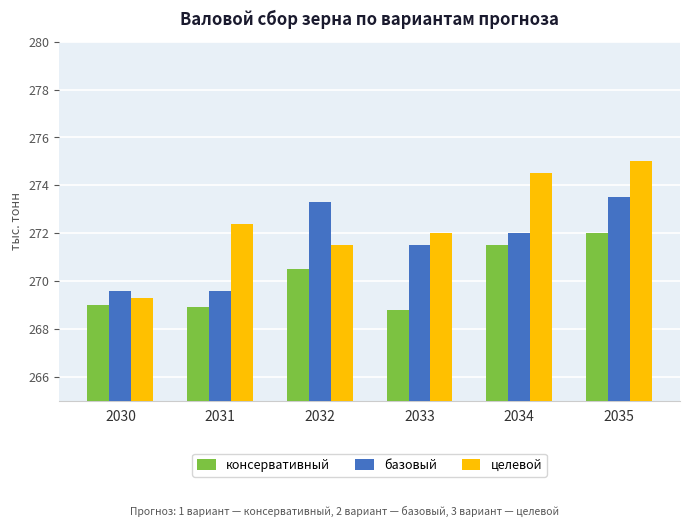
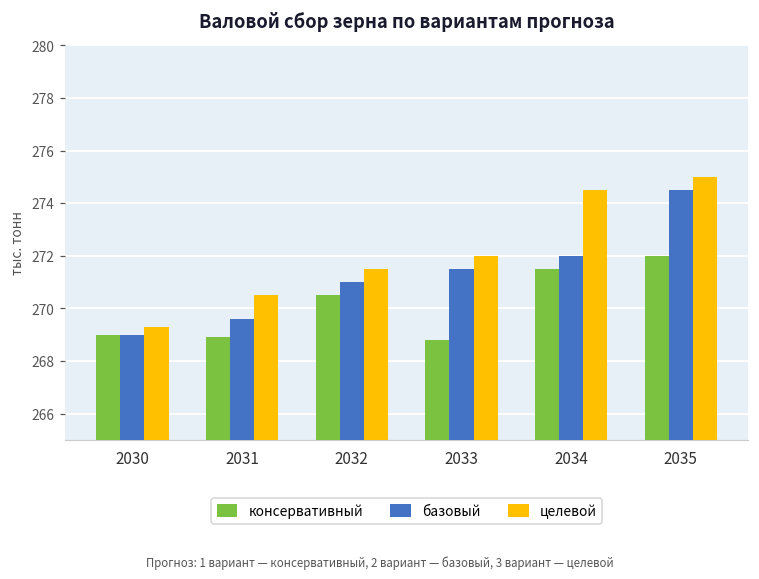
базовый, 2030: 269.6 -> 269.0
целевой, 2031: 272.4 -> 270.5
базовый, 2032: 273.3 -> 271.0
базовый, 2035: 273.5 -> 274.5
